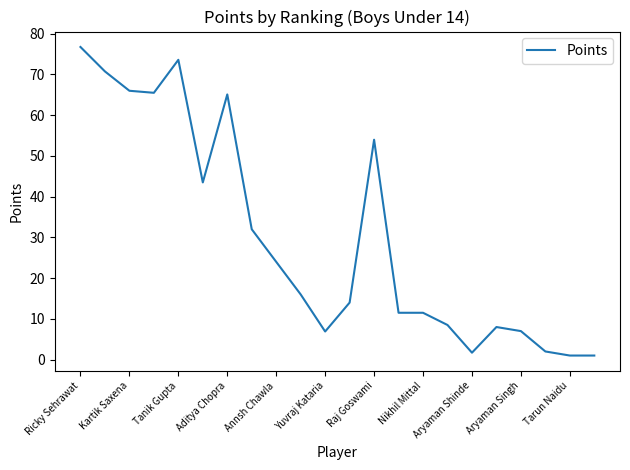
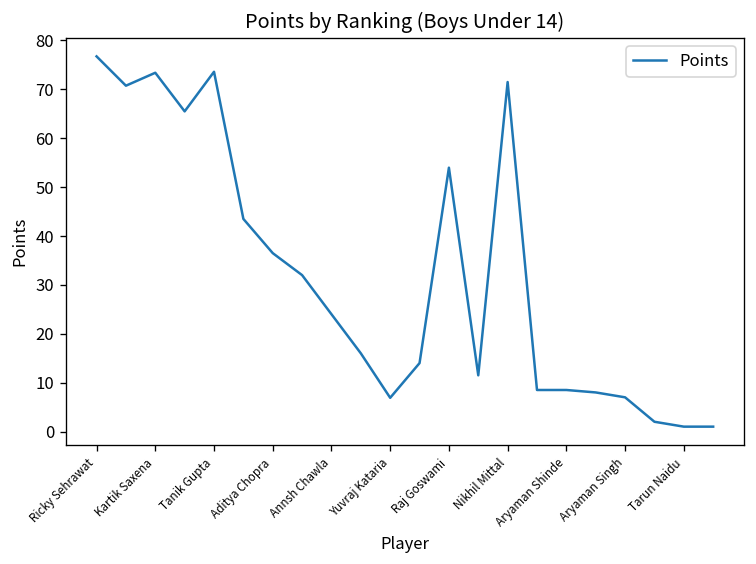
Kartik Saxena: 66 -> 73
Aditya Chopra: 65 -> 37
Nikhil Mittal: 12 -> 72
Aryaman Shinde: 2 -> 9
